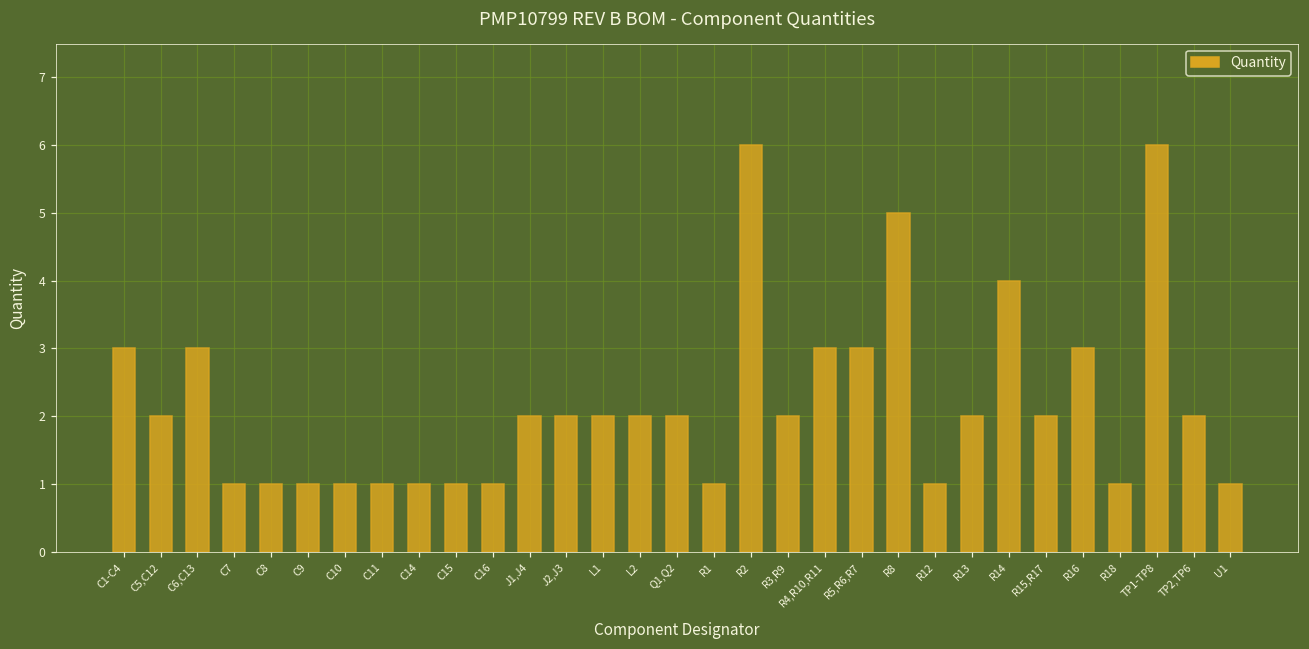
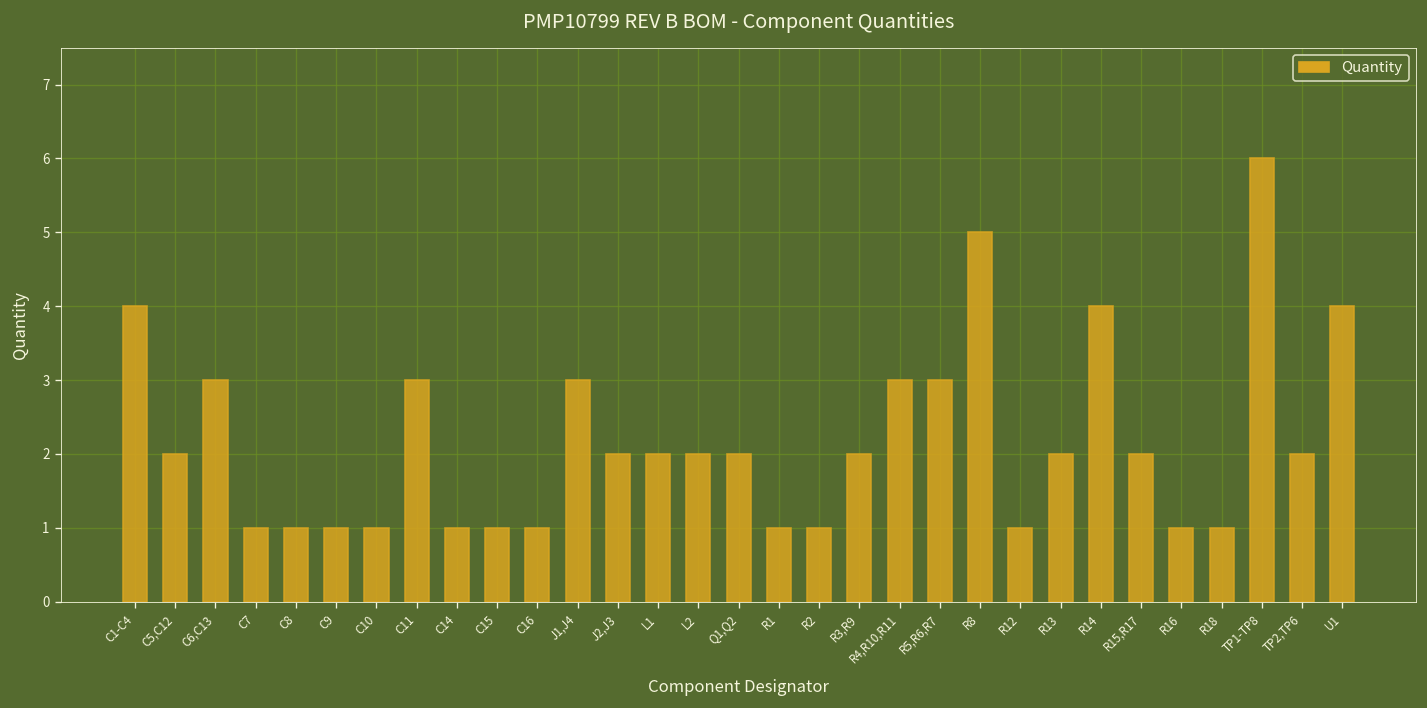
C1-C4: 3 -> 4
C11: 1 -> 3
J1,J4: 2 -> 3
R2: 6 -> 1
R16: 3 -> 1
U1: 1 -> 4
